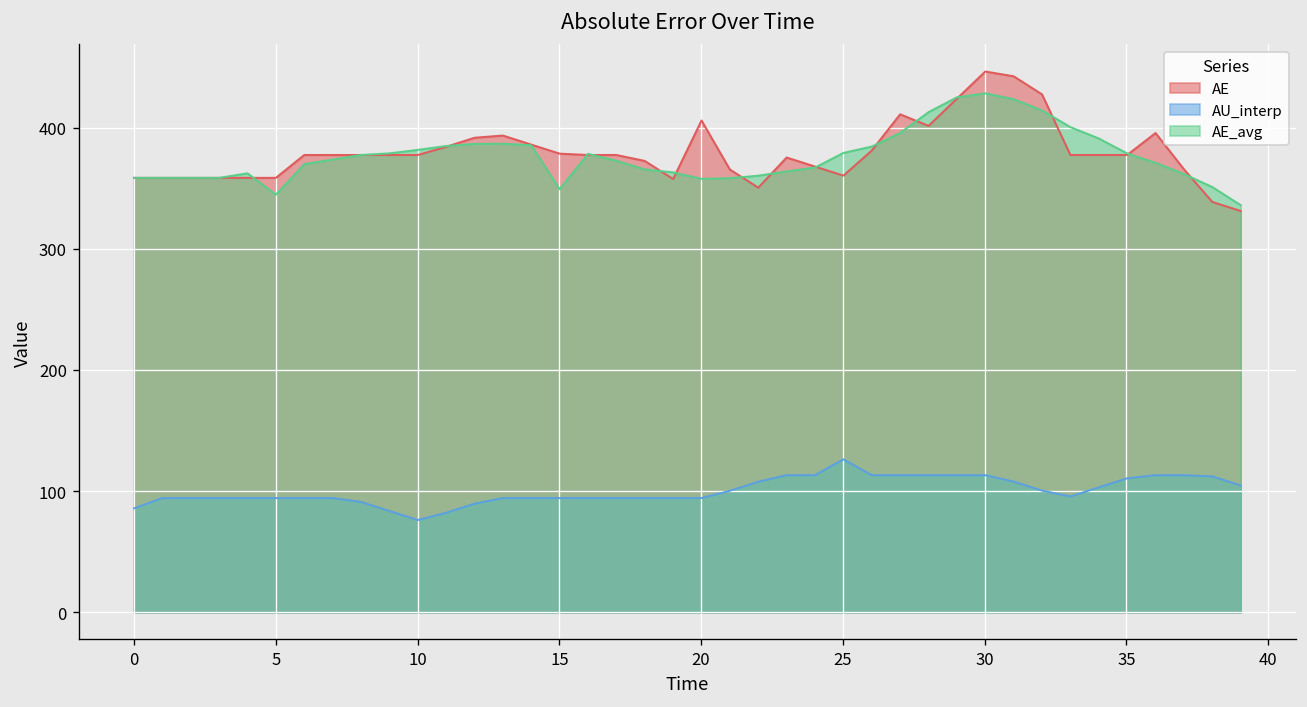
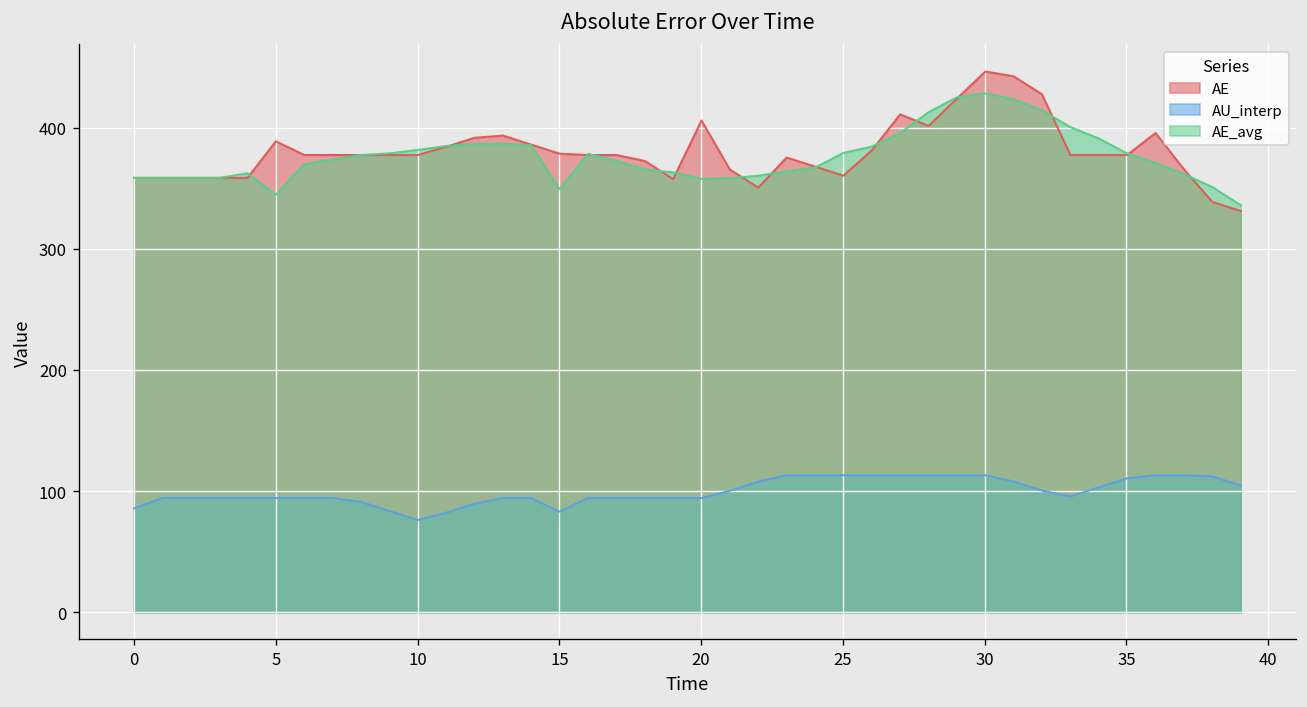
AE, 5: 358 -> 389
AU_interp, 15: 94 -> 83
AU_interp, 25: 126 -> 113
